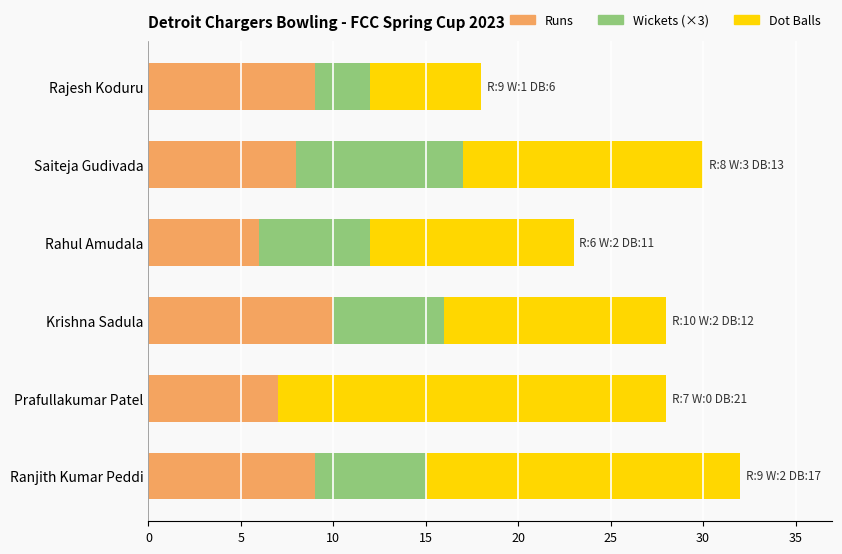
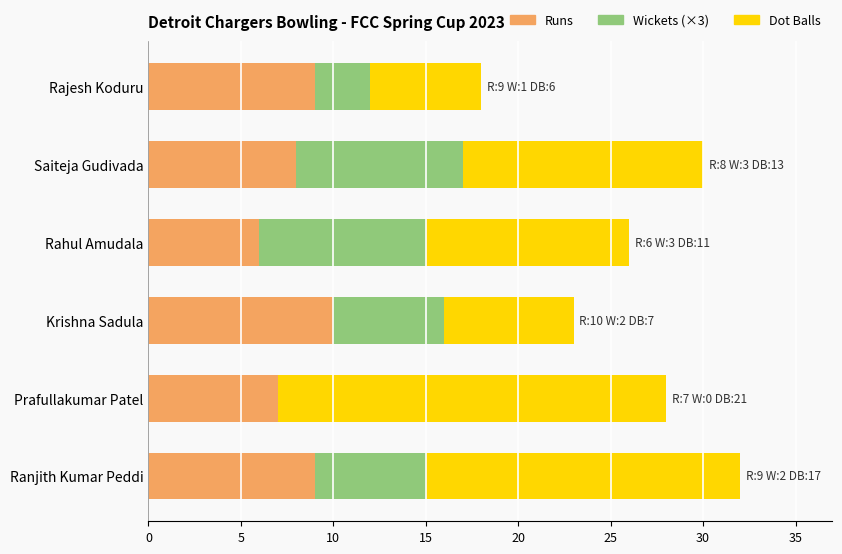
Wickets (×3), Rahul Amudala: 2 -> 3
Dot Balls, Krishna Sadula: 12 -> 7
